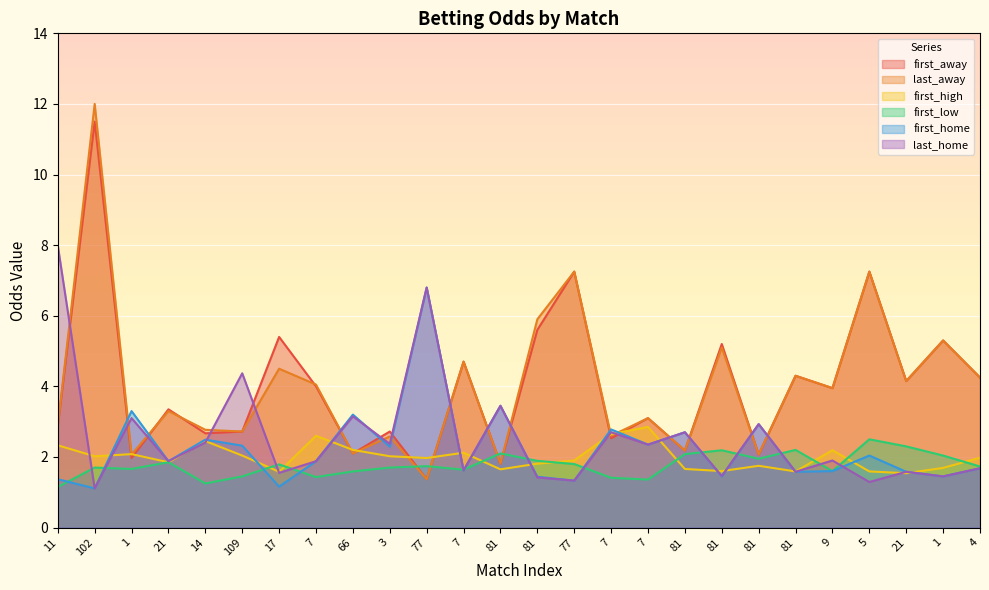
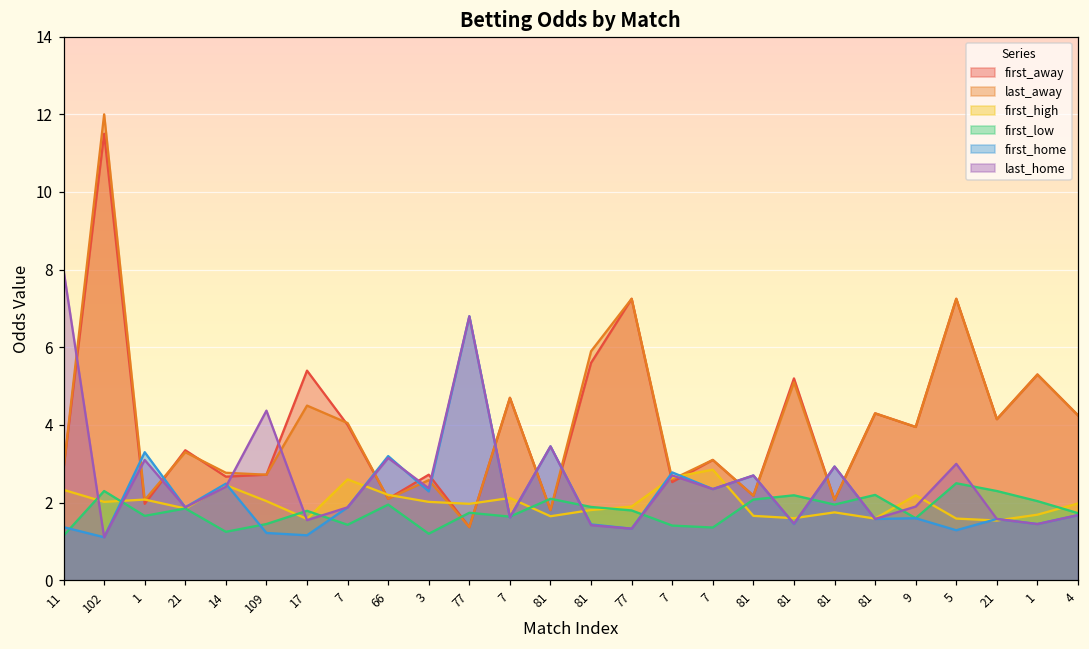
first_low, 102: 1.7 -> 2.3
first_home, 109: 2.3 -> 1.2
first_low, 66: 1.6 -> 2.0
first_low, 3: 1.7 -> 1.2
first_home, 5: 2.0 -> 1.3
last_home, 5: 1.3 -> 3.0
